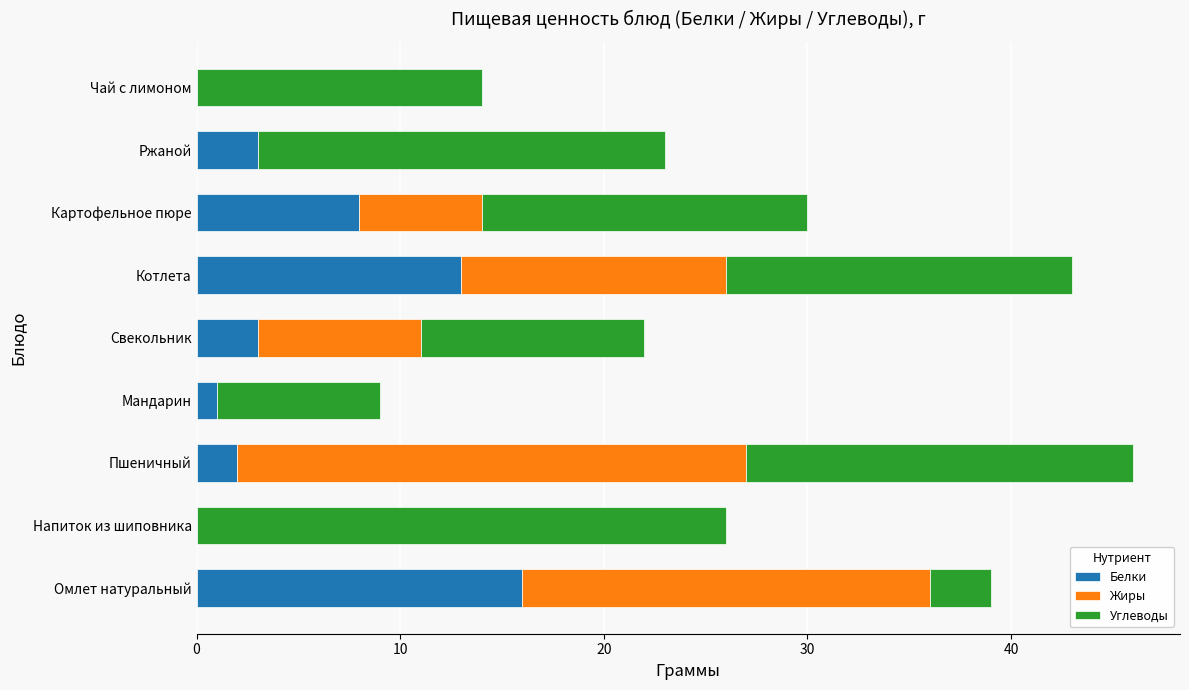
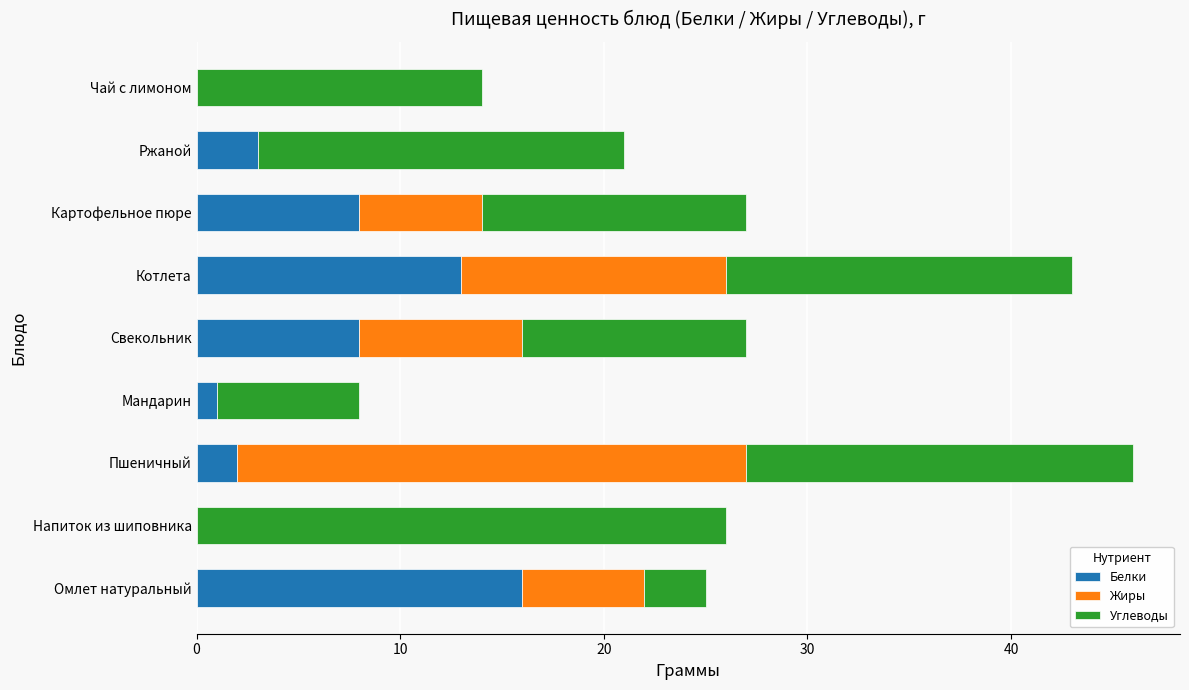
Углеводы, Ржаной: 20 -> 18
Углеводы, Картофельное пюре: 16 -> 13
Белки, Свекольник: 3 -> 8
Углеводы, Мандарин: 8 -> 7
Жиры, Омлет натуральный: 20 -> 6
